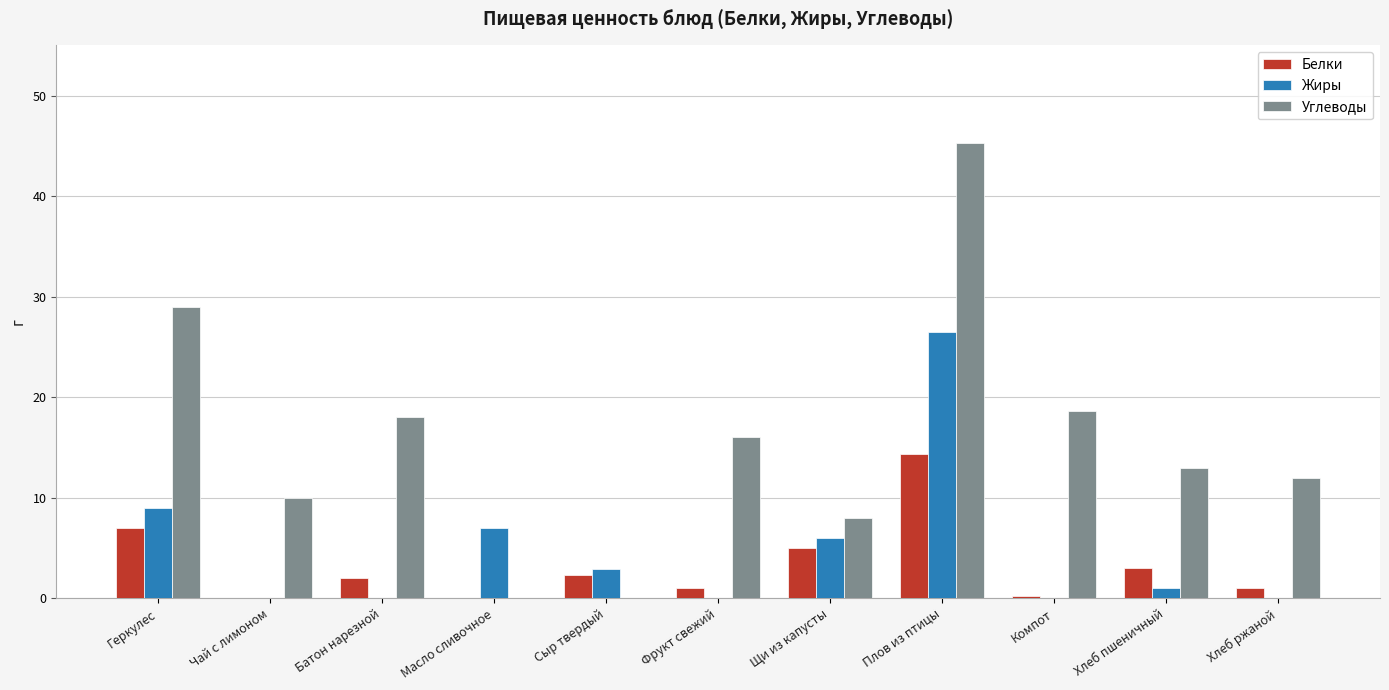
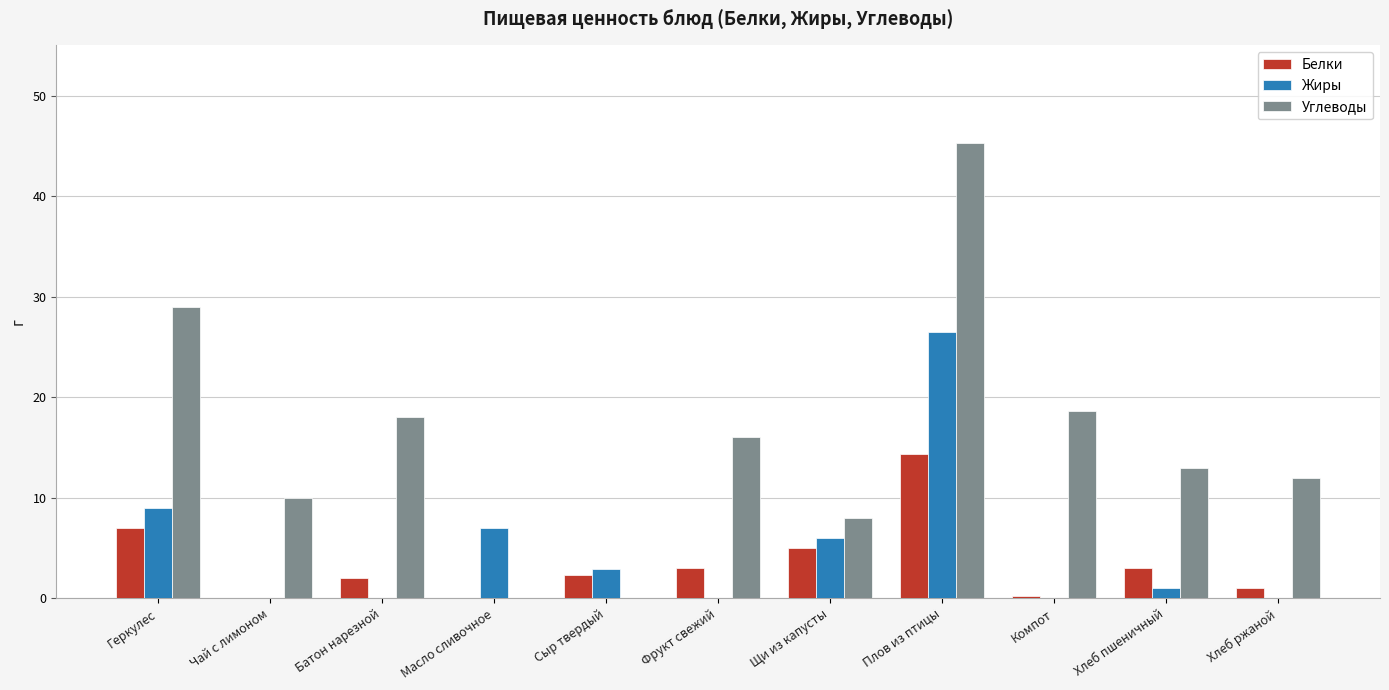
Белки, Фрукт свежий: 1 -> 3
